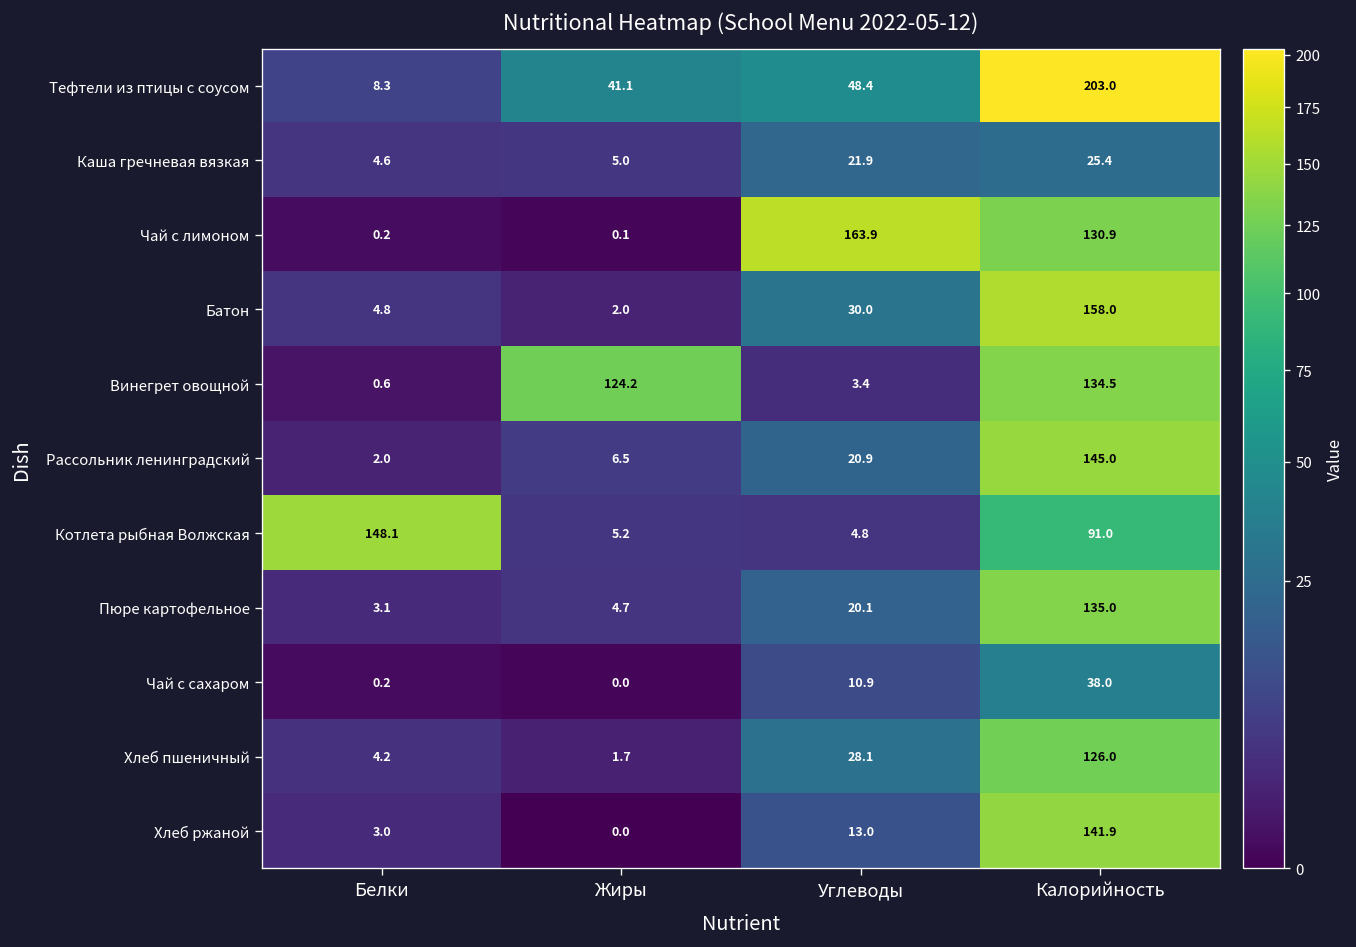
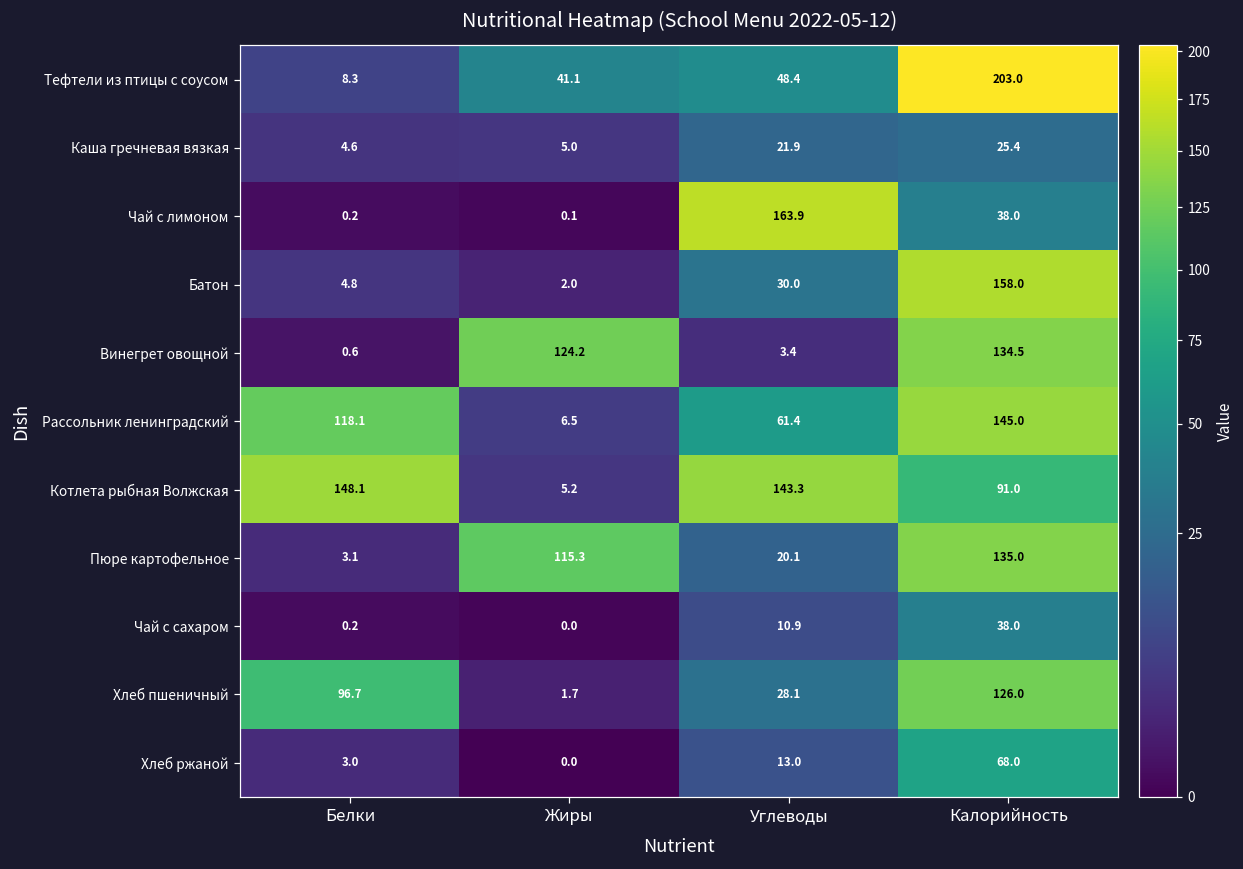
Чай с лимоном, Калорийность: 130.9 -> 38.0
Рассольник ленинградский, Белки: 2.0 -> 118.1
Рассольник ленинградский, Углеводы: 20.9 -> 61.4
Котлета рыбная Волжская, Углеводы: 4.8 -> 143.3
Пюре картофельное, Жиры: 4.7 -> 115.3
Хлеб пшеничный, Белки: 4.2 -> 96.7
Хлеб ржаной, Калорийность: 141.9 -> 68.0
